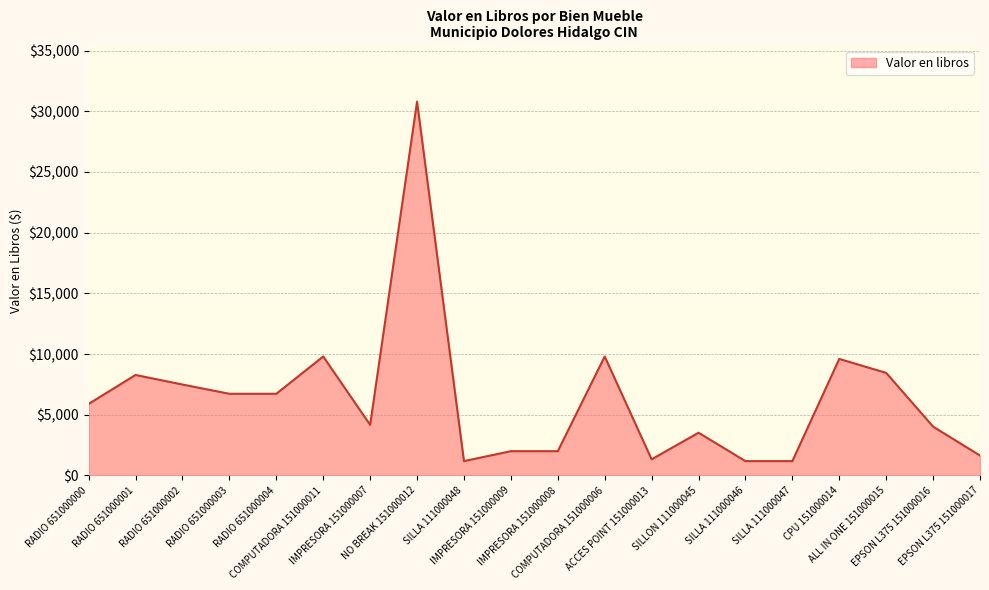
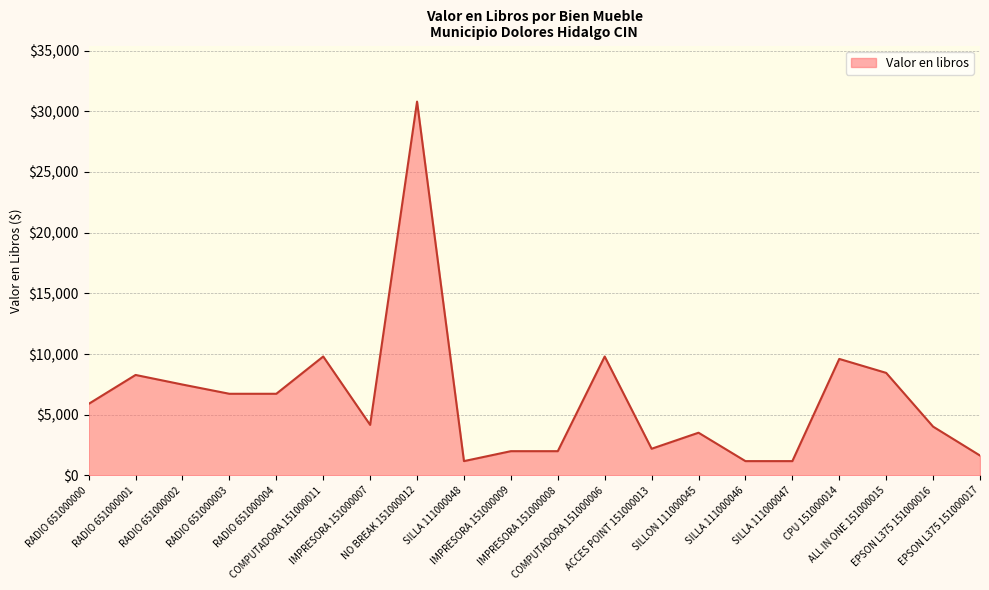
ACCES POINT 151000013: $1,300 -> $2,200
